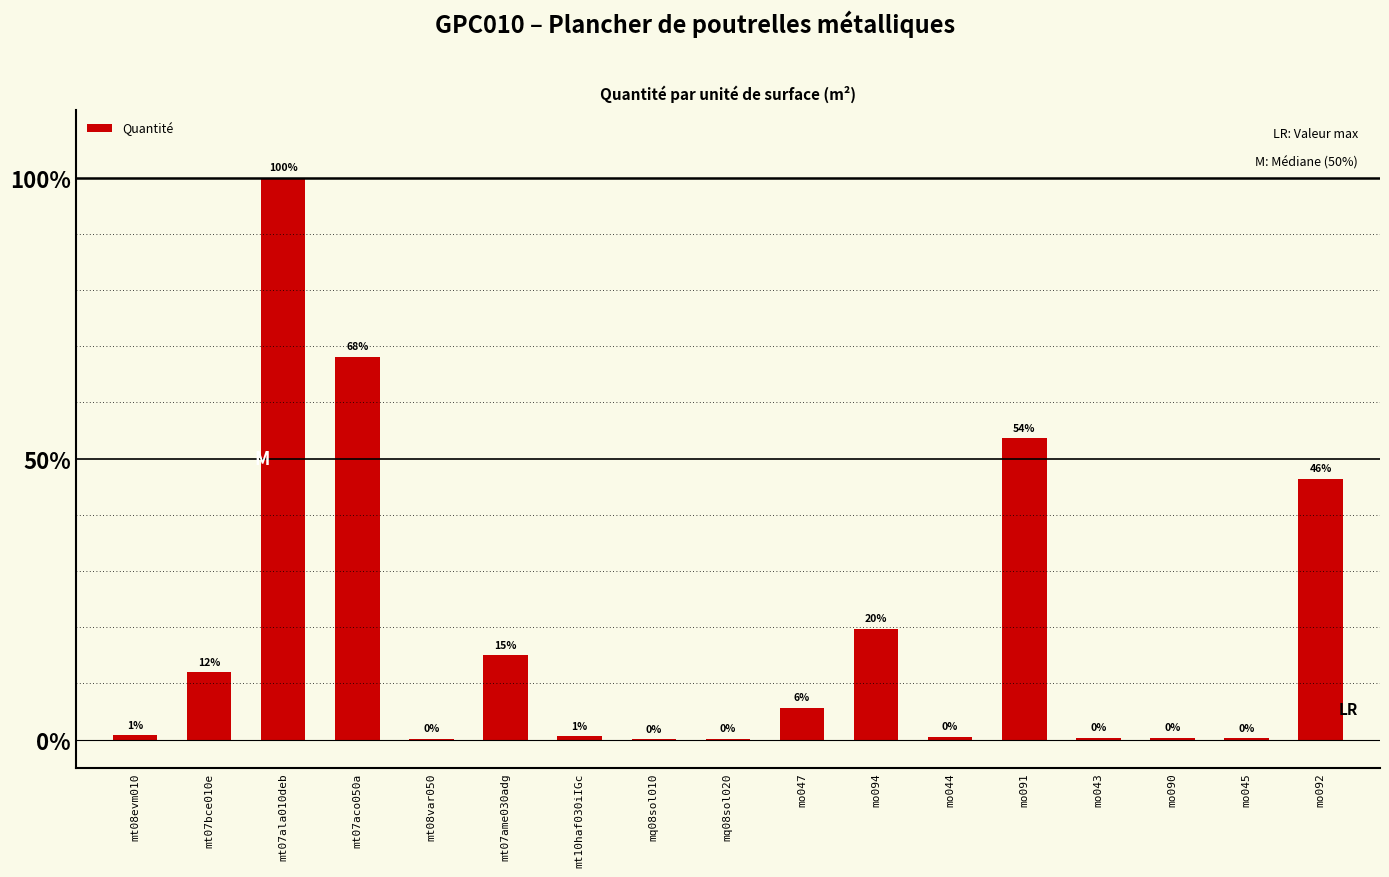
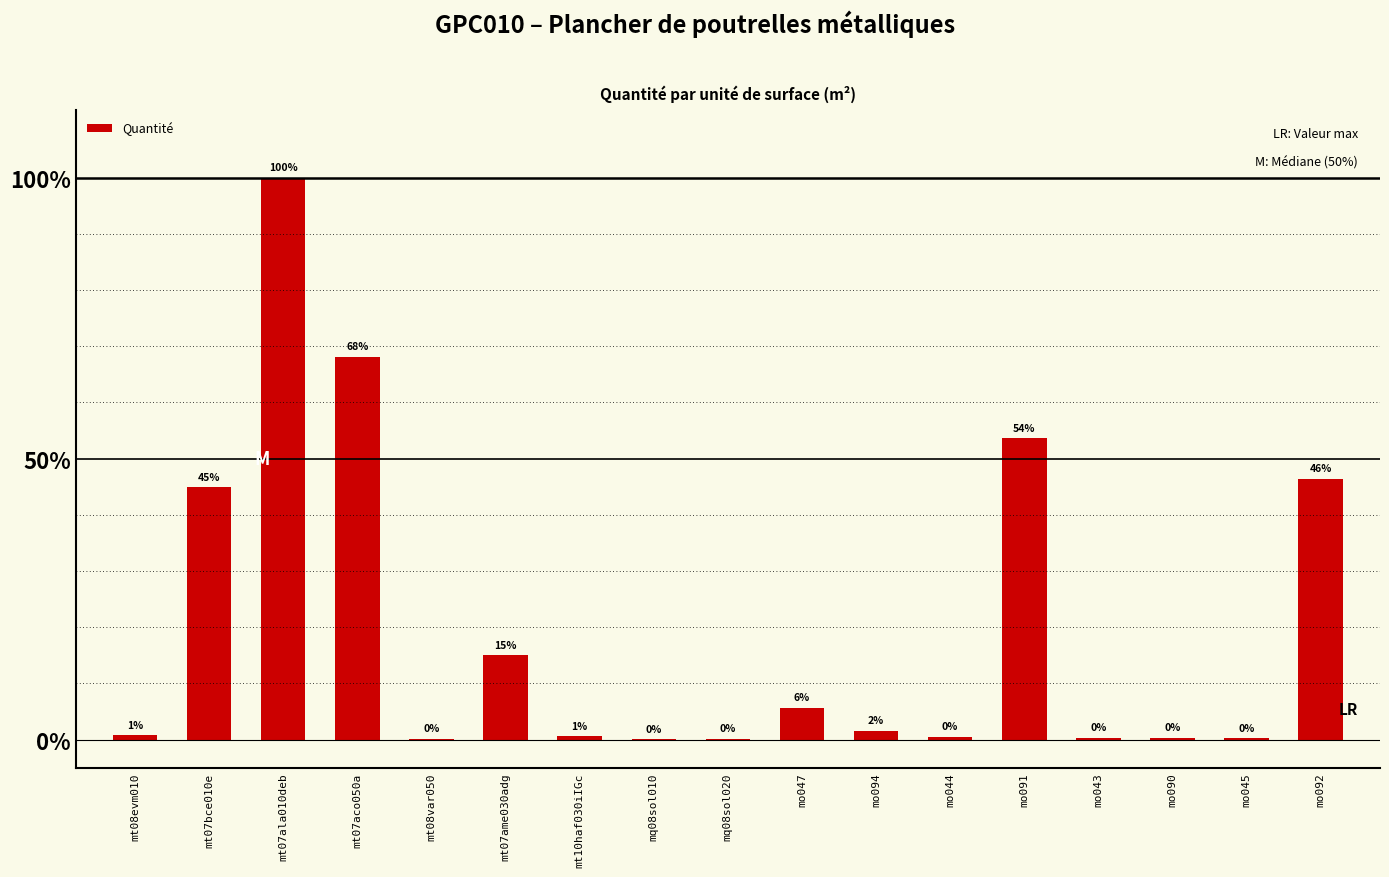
mt07bce010e: 12% -> 45%
mo094: 20% -> 2%
